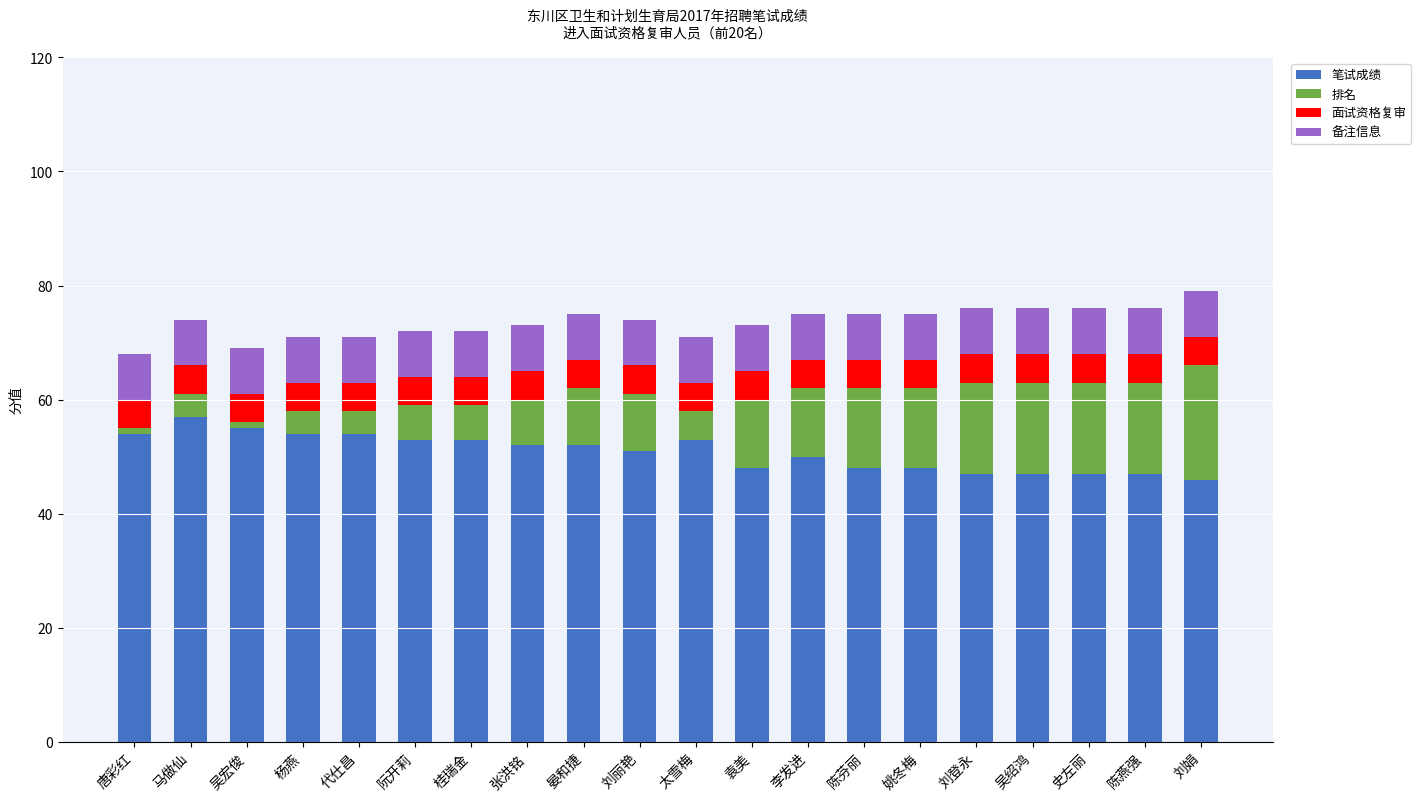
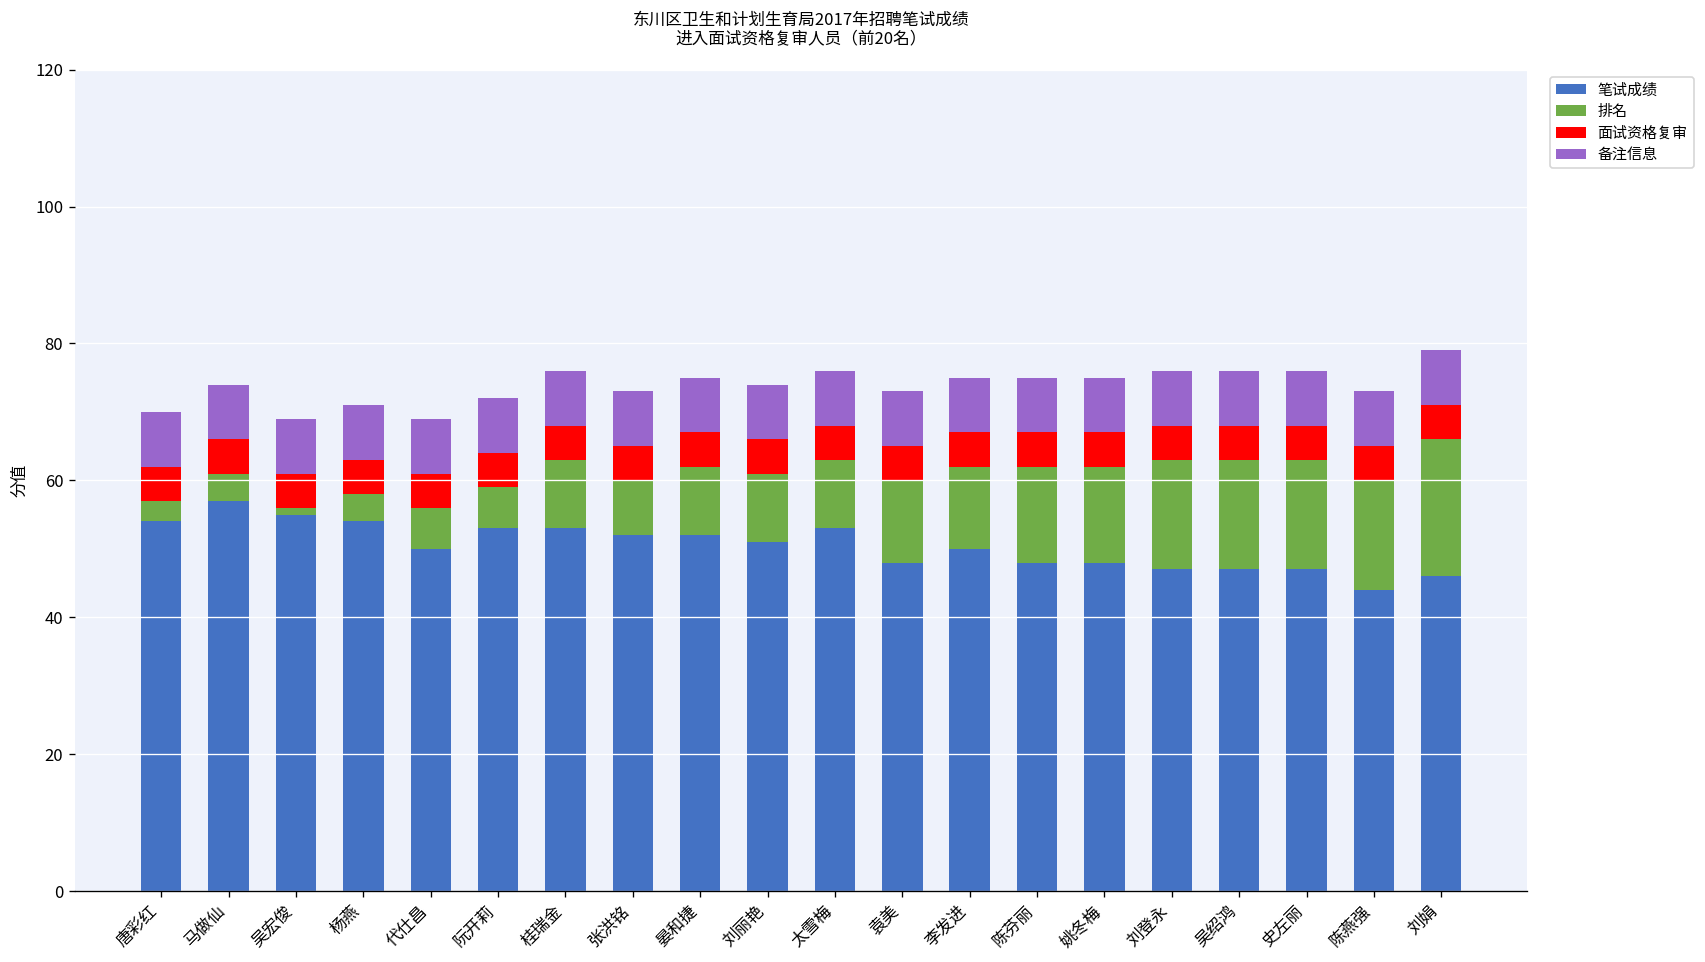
排名, 唐彩红: 1 -> 3
笔试成绩, 代仕昌: 54 -> 50
排名, 代仕昌: 4 -> 6
排名, 桂瑞金: 6 -> 10
排名, 太雪梅: 5 -> 10
笔试成绩, 陈燕强: 47 -> 44
